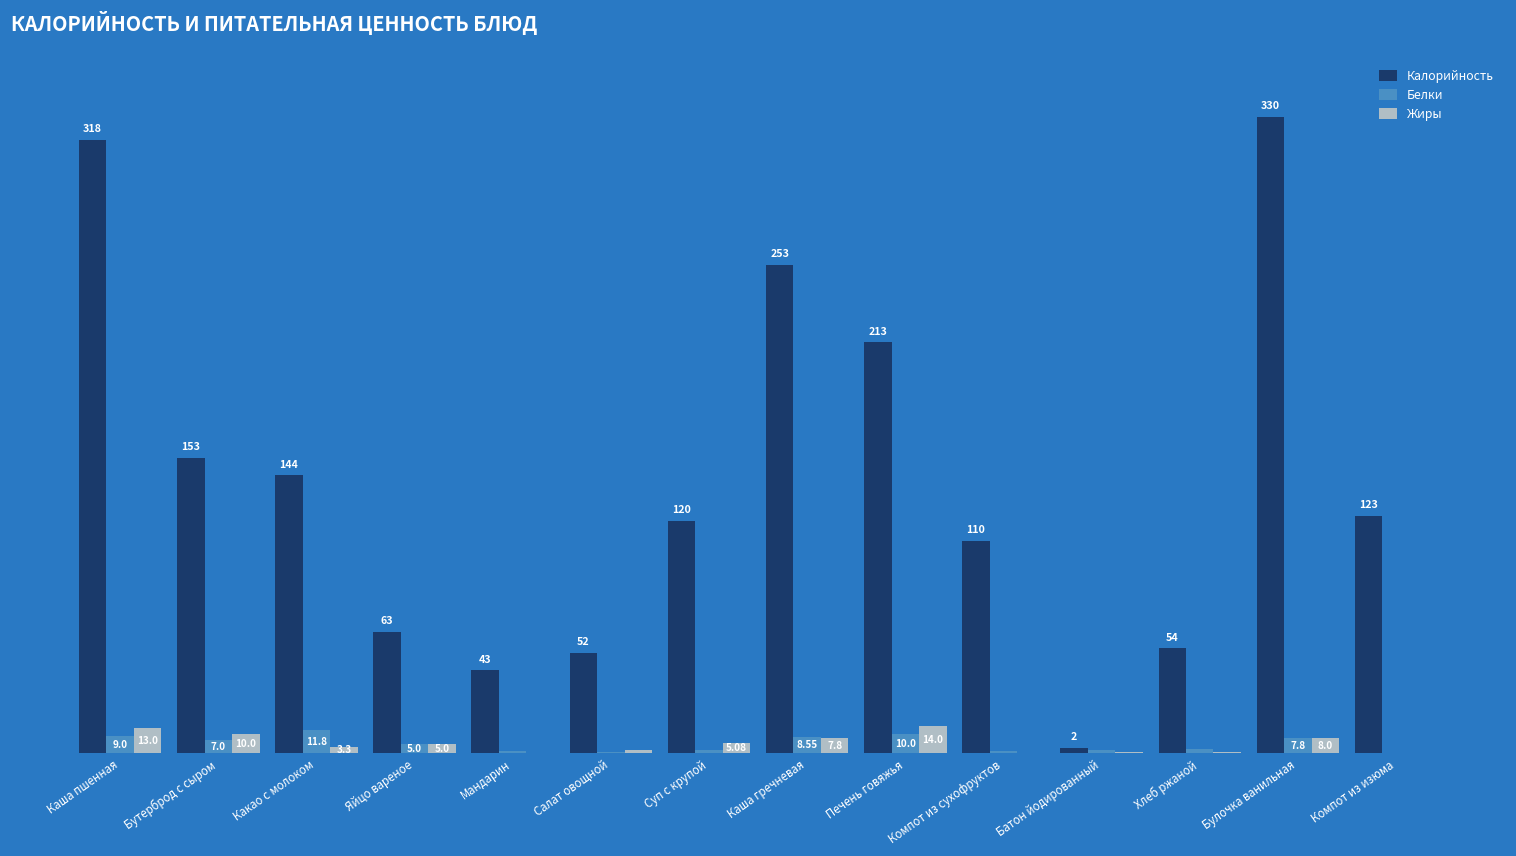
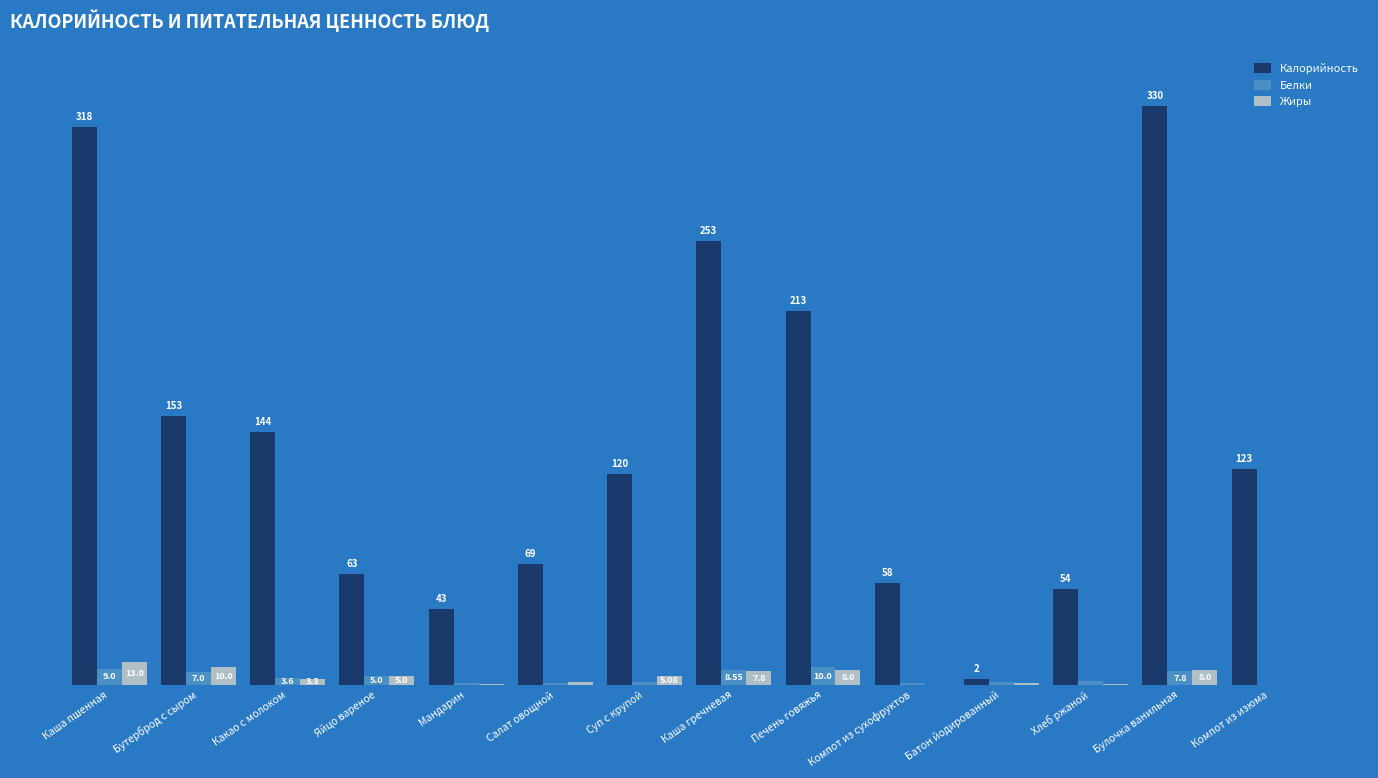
Белки, Какао с молоком: 11.8 -> 3.6
Калорийность, Салат овощной: 52 -> 69
Жиры, Печень говяжья: 14.0 -> 8.0
Калорийность, Компот из сухофруктов: 110 -> 58
